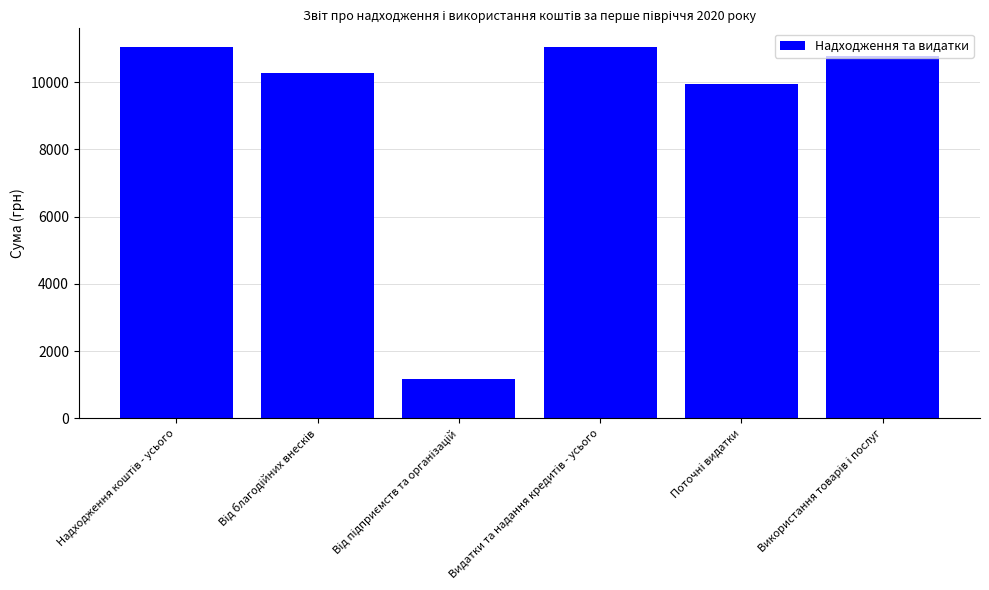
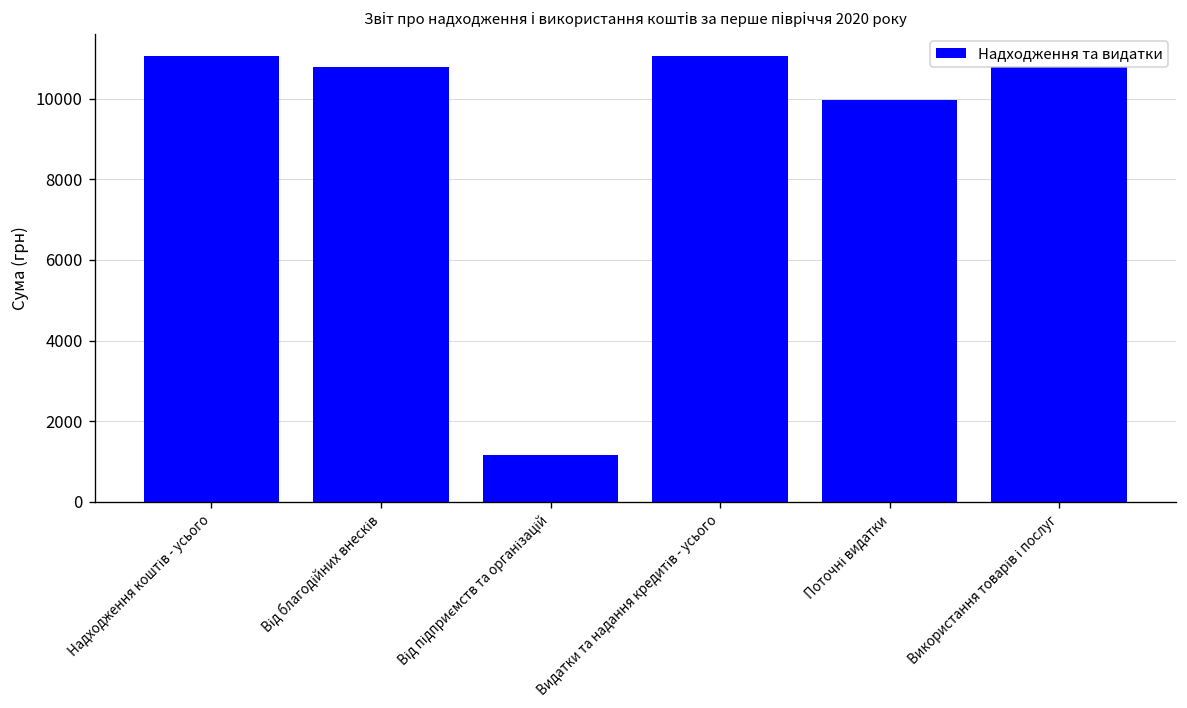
Від благодійних внесків: 10300 -> 10800
